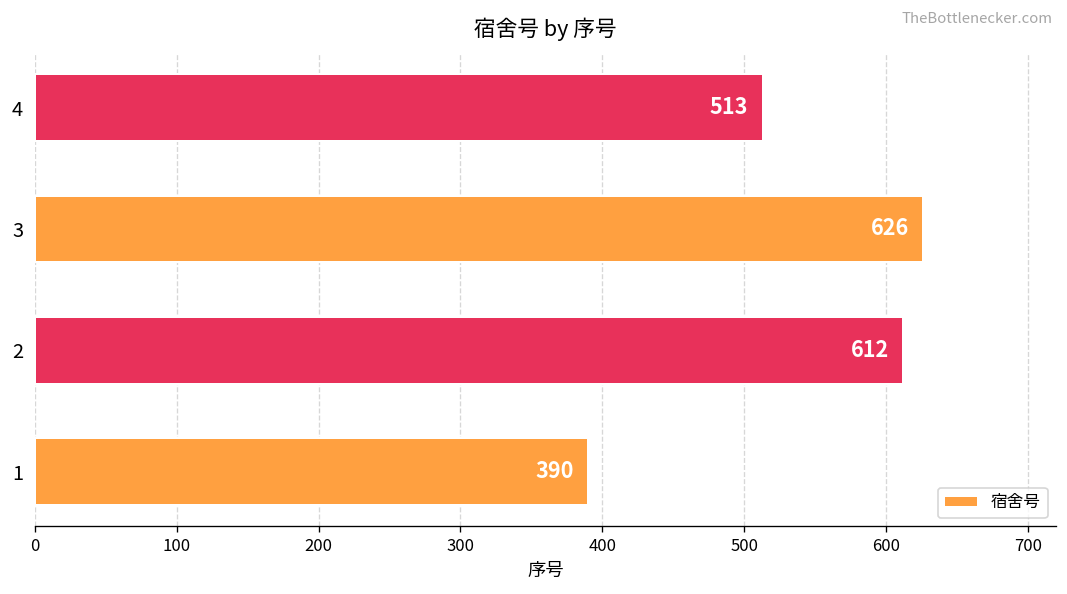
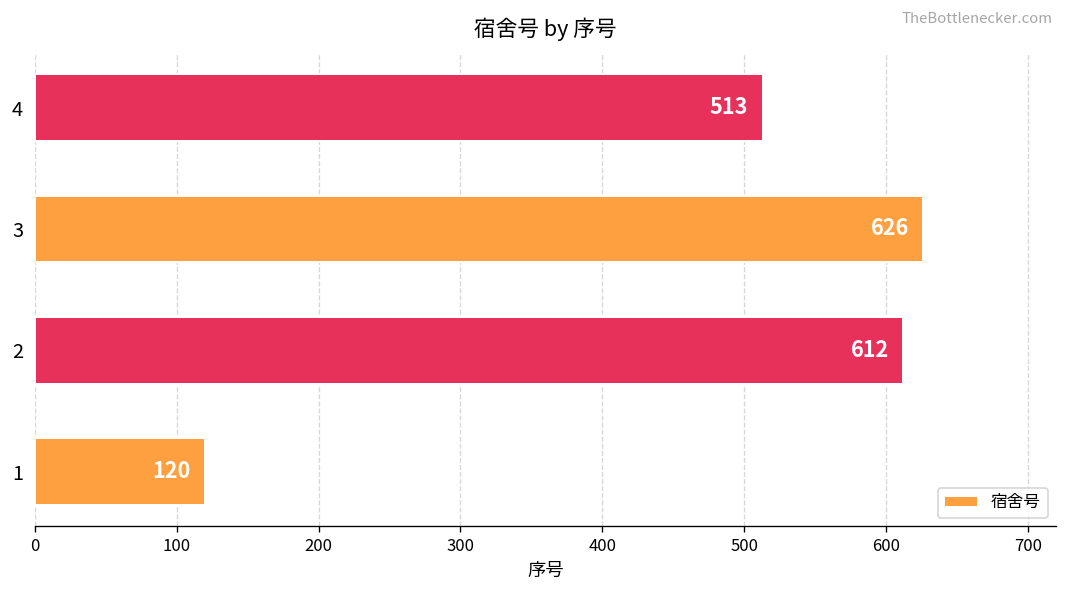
1: 390 -> 120
